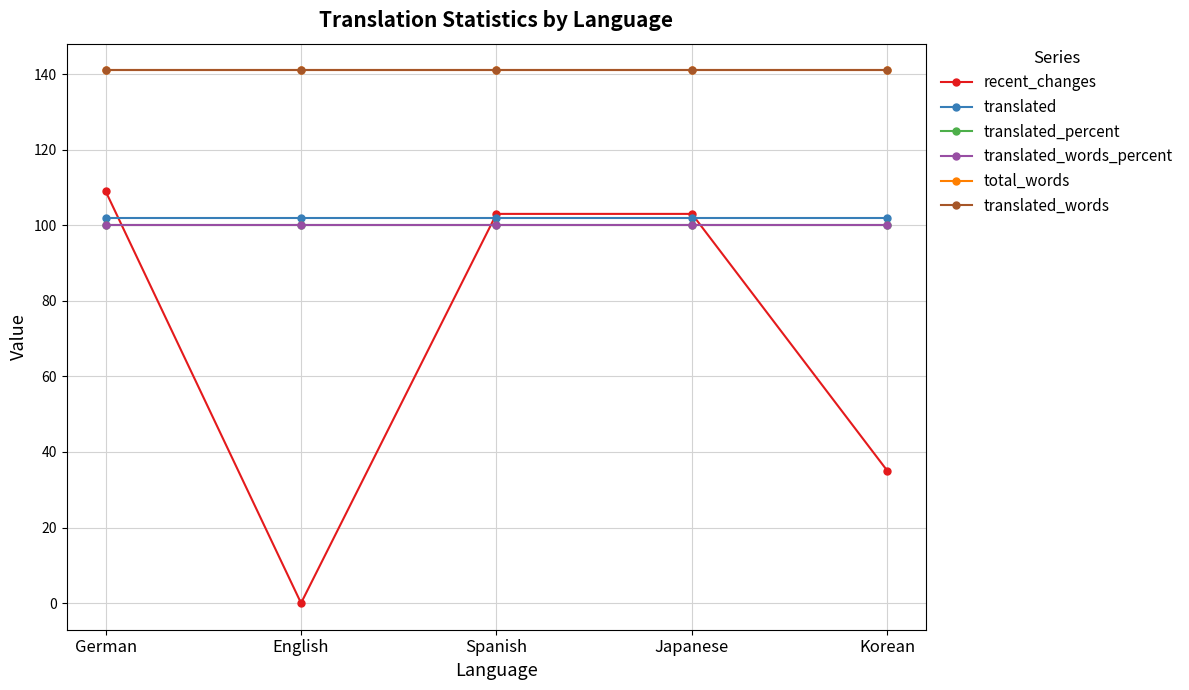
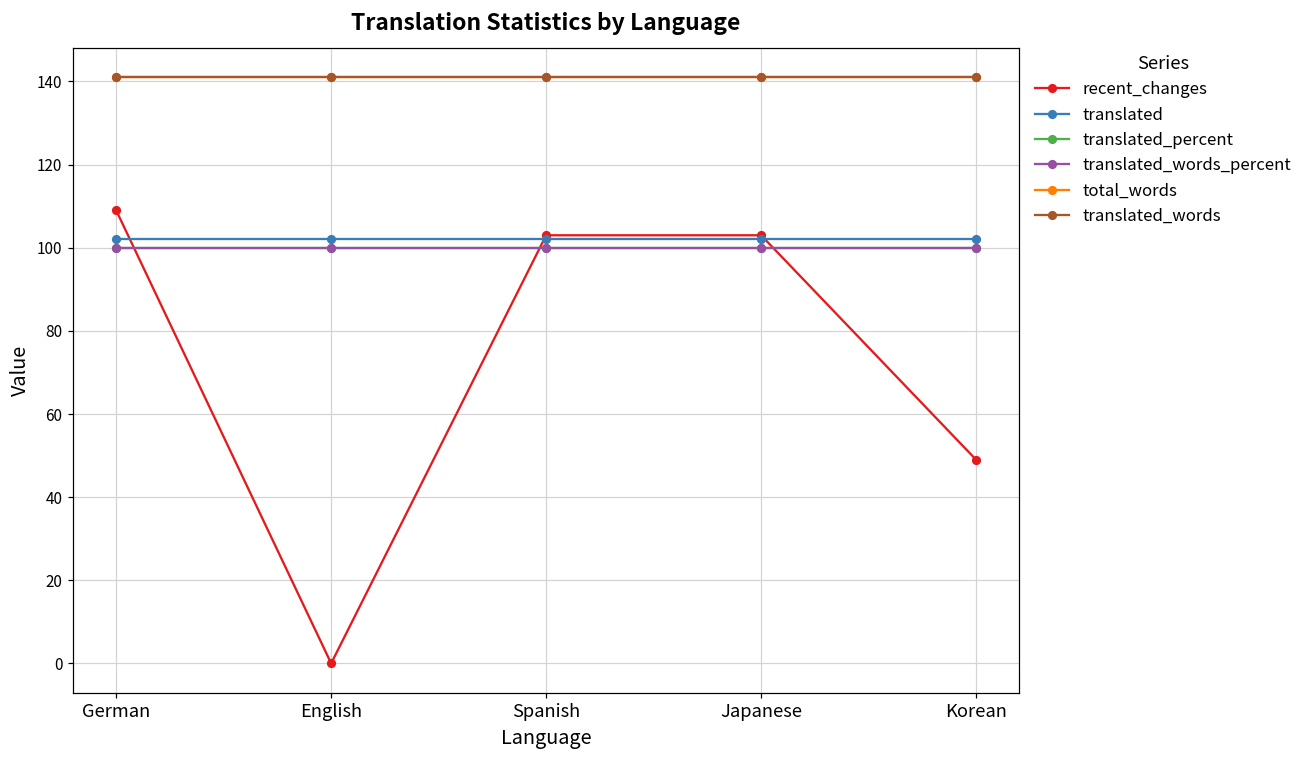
recent_changes, Korean: 35 -> 49
